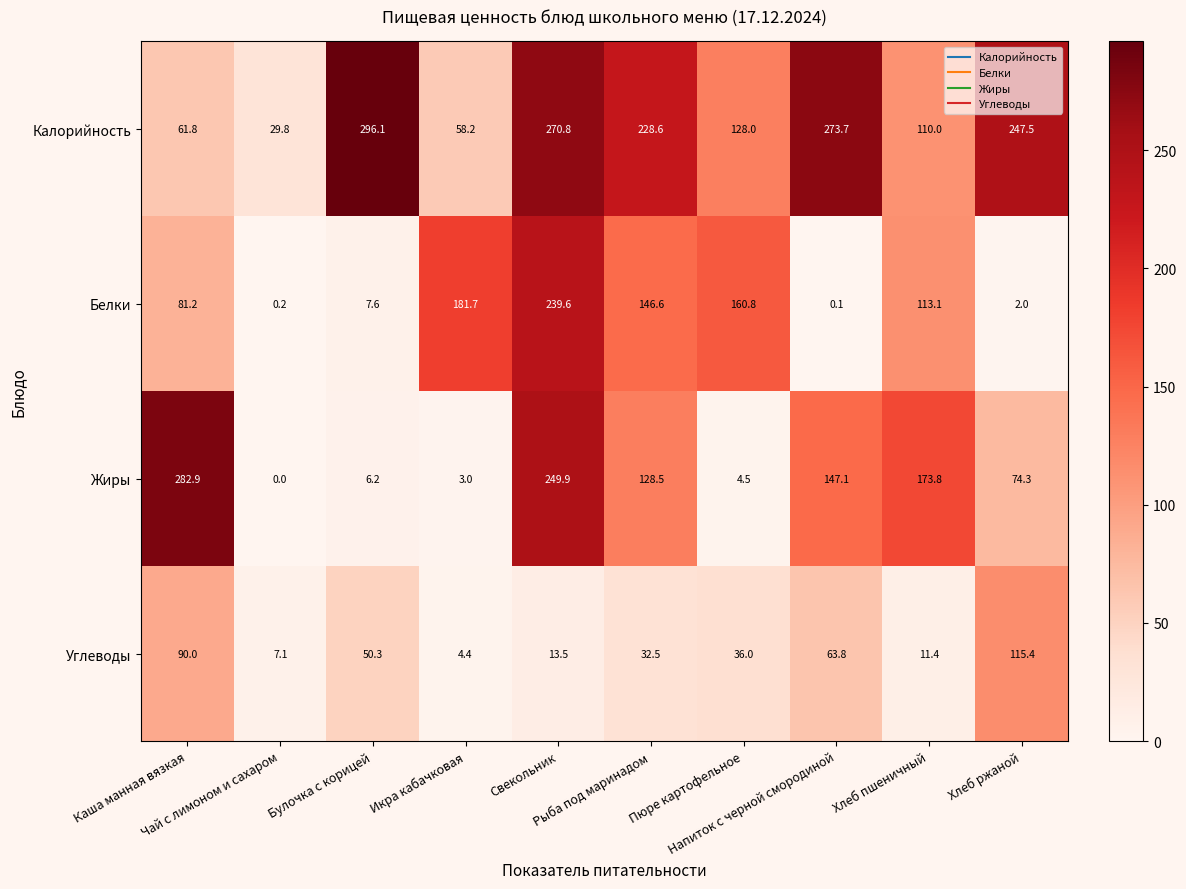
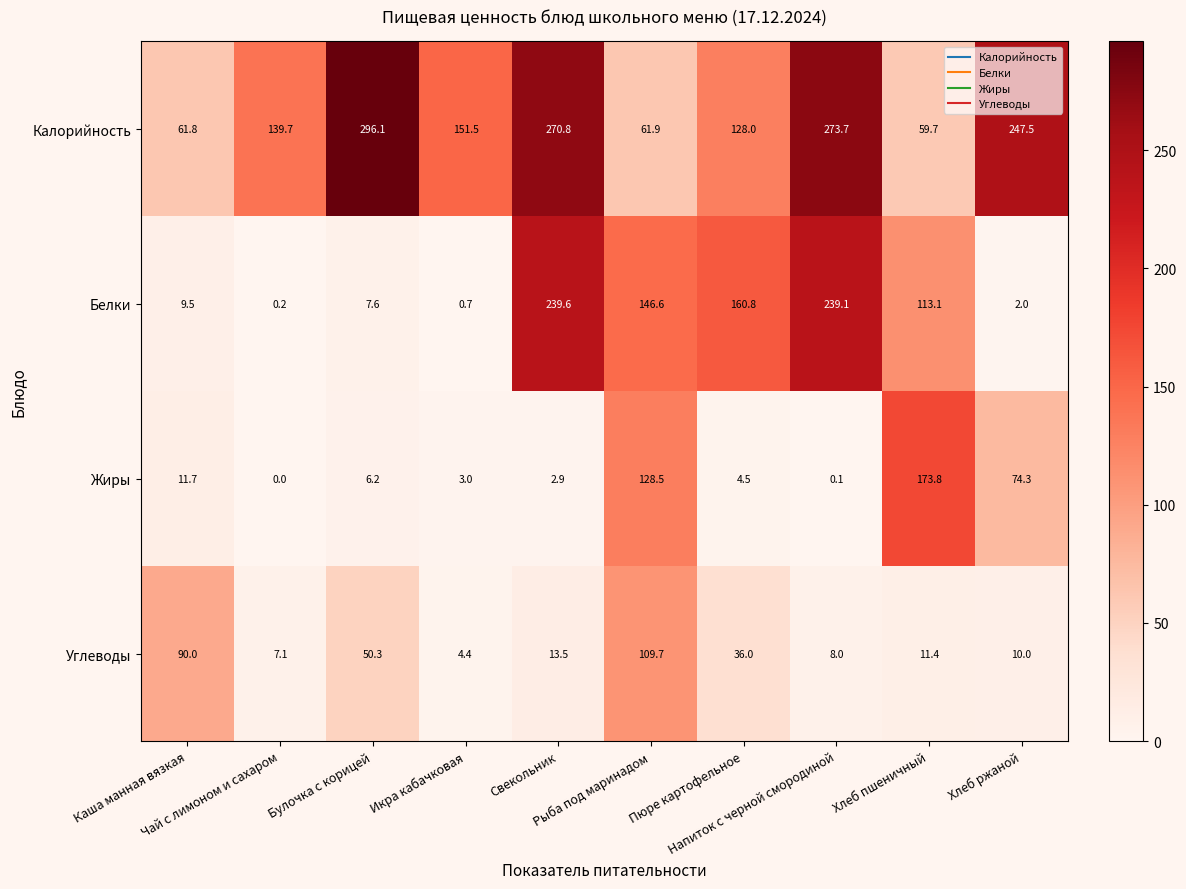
Калорийность, Чай с лимоном и сахаром: 29.8 -> 139.7
Калорийность, Икра кабачковая: 58.2 -> 151.5
Калорийность, Рыба под маринадом: 228.6 -> 61.9
Калорийность, Хлеб пшеничный: 110.0 -> 59.7
Белки, Каша манная вязкая: 81.2 -> 9.5
Белки, Икра кабачковая: 181.7 -> 0.7
Белки, Напиток с черной смородиной: 0.1 -> 239.1
Жиры, Каша манная вязкая: 282.9 -> 11.7
Жиры, Свекольник: 249.9 -> 2.9
Жиры, Напиток с черной смородиной: 147.1 -> 0.1
Углеводы, Рыба под маринадом: 32.5 -> 109.7
Углеводы, Напиток с черной смородиной: 63.8 -> 8.0
Углеводы, Хлеб ржаной: 115.4 -> 10.0
